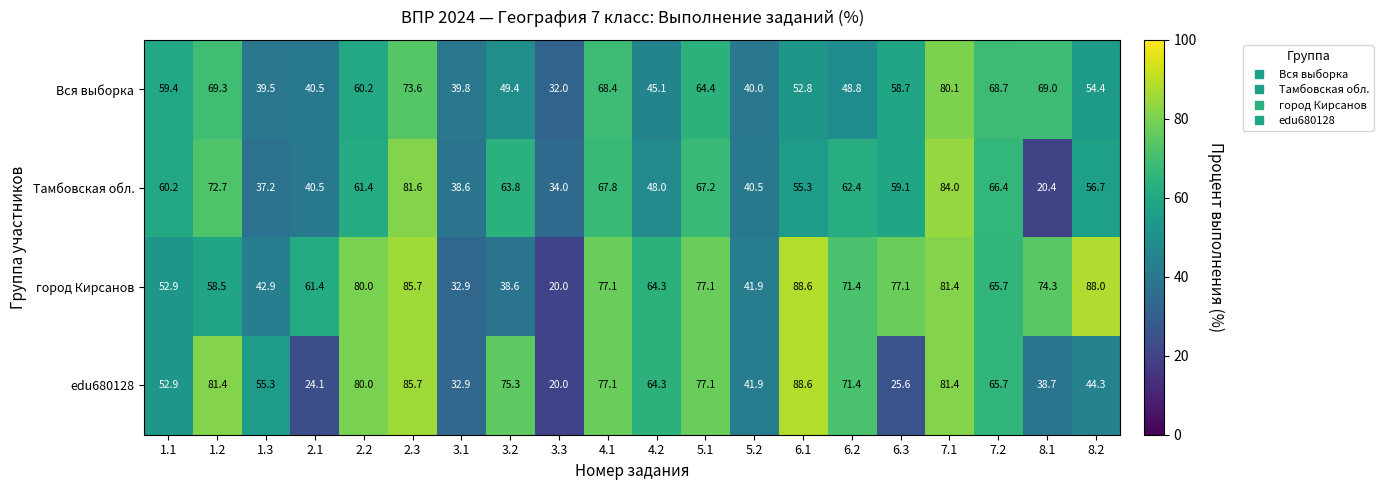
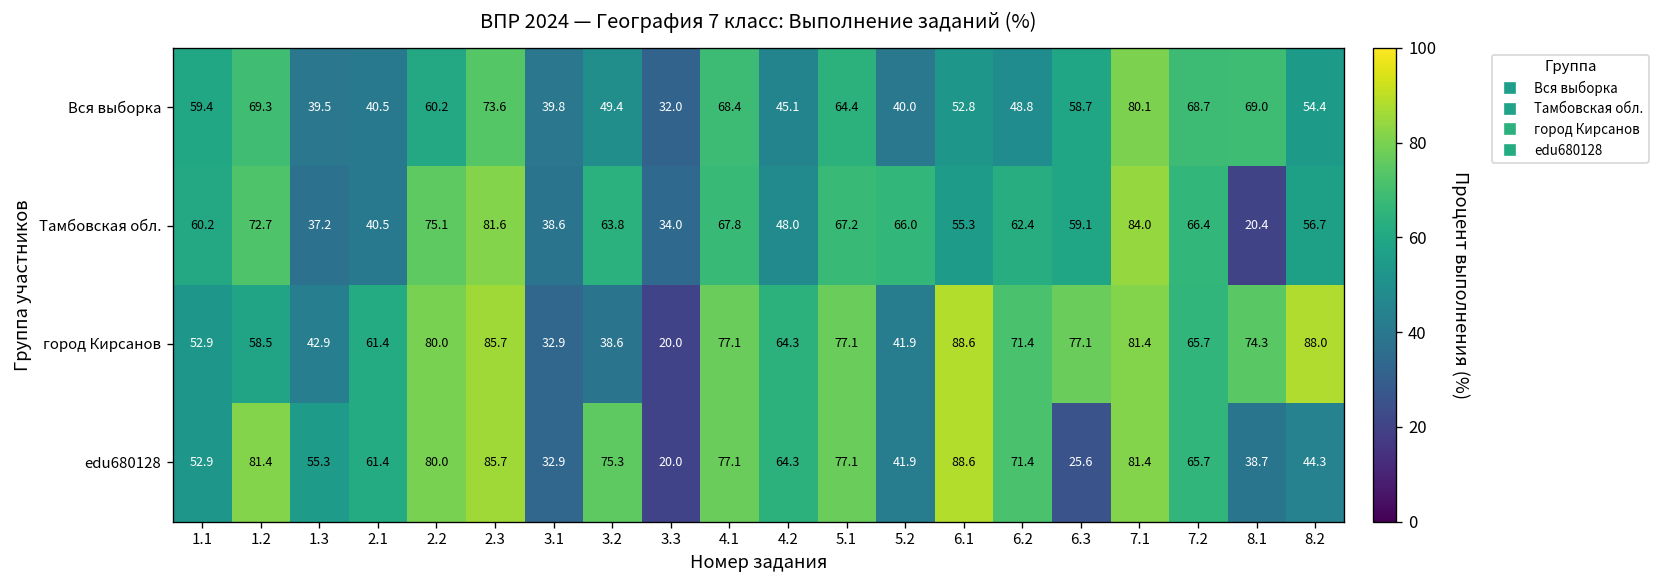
Тамбовская обл., 2.2: 61.4 -> 75.1
Тамбовская обл., 5.2: 40.5 -> 66.0
edu680128, 2.1: 24.1 -> 61.4
